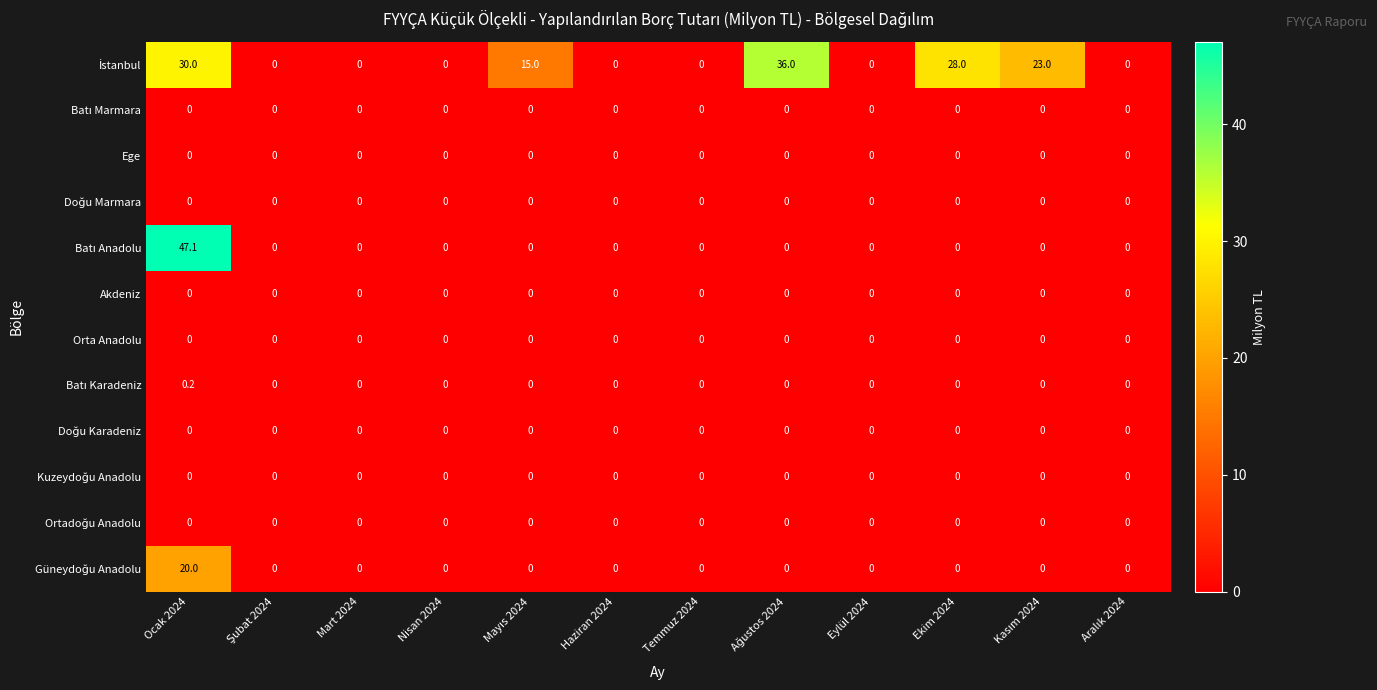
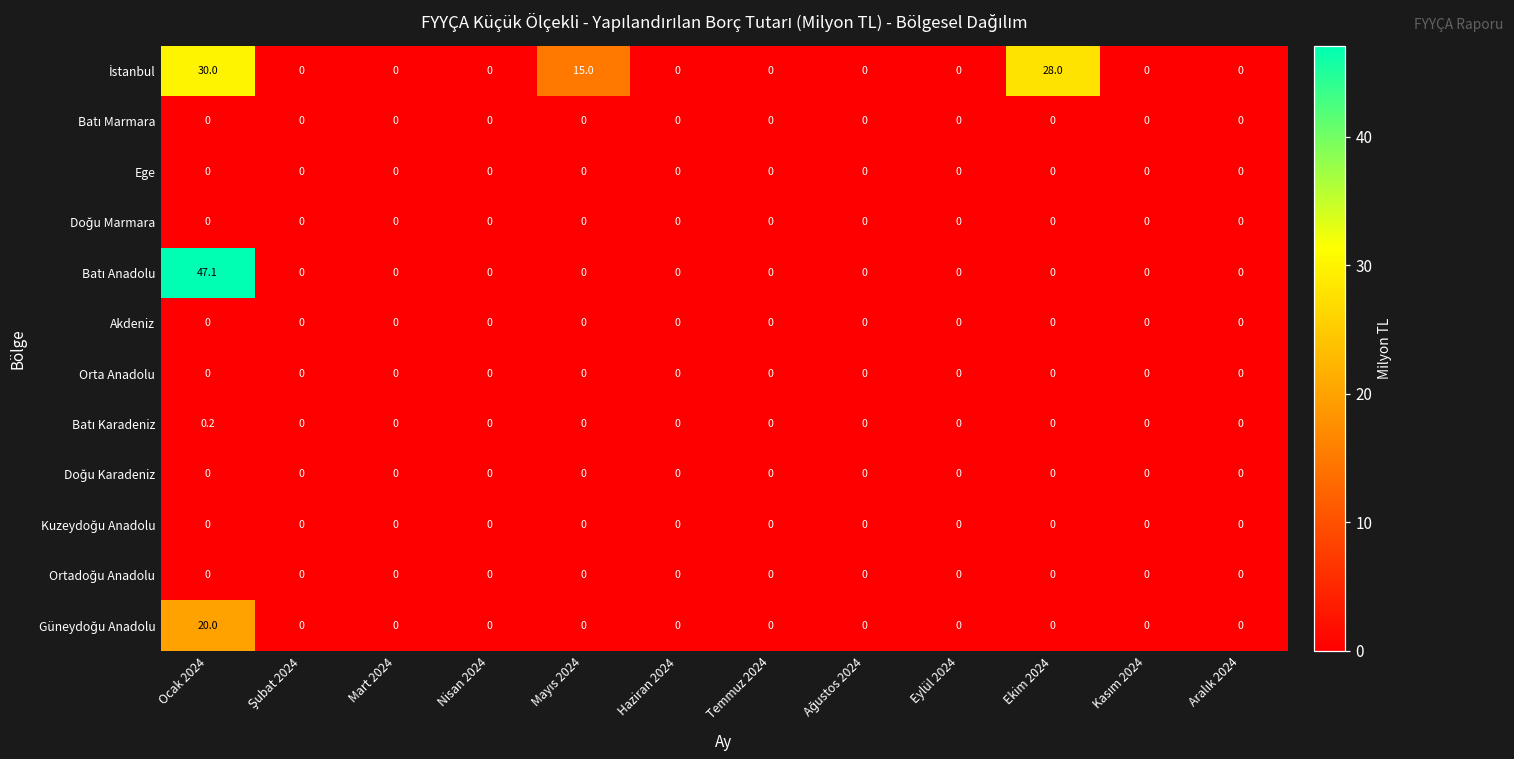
İstanbul, Ağustos 2024: 36.0 -> 0
İstanbul, Kasım 2024: 23.0 -> 0
